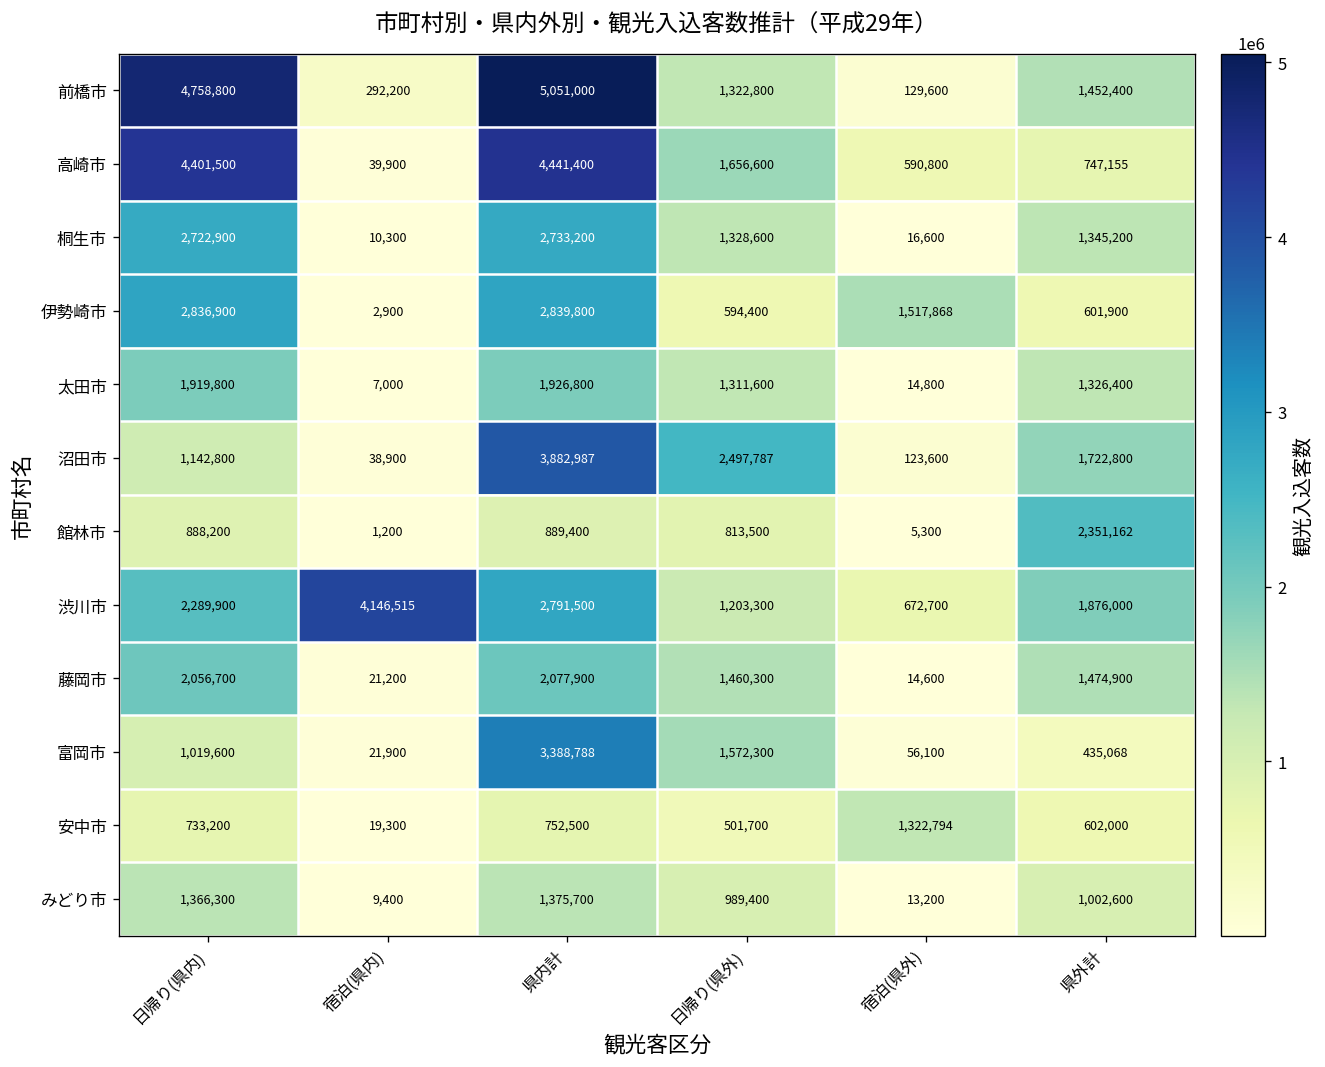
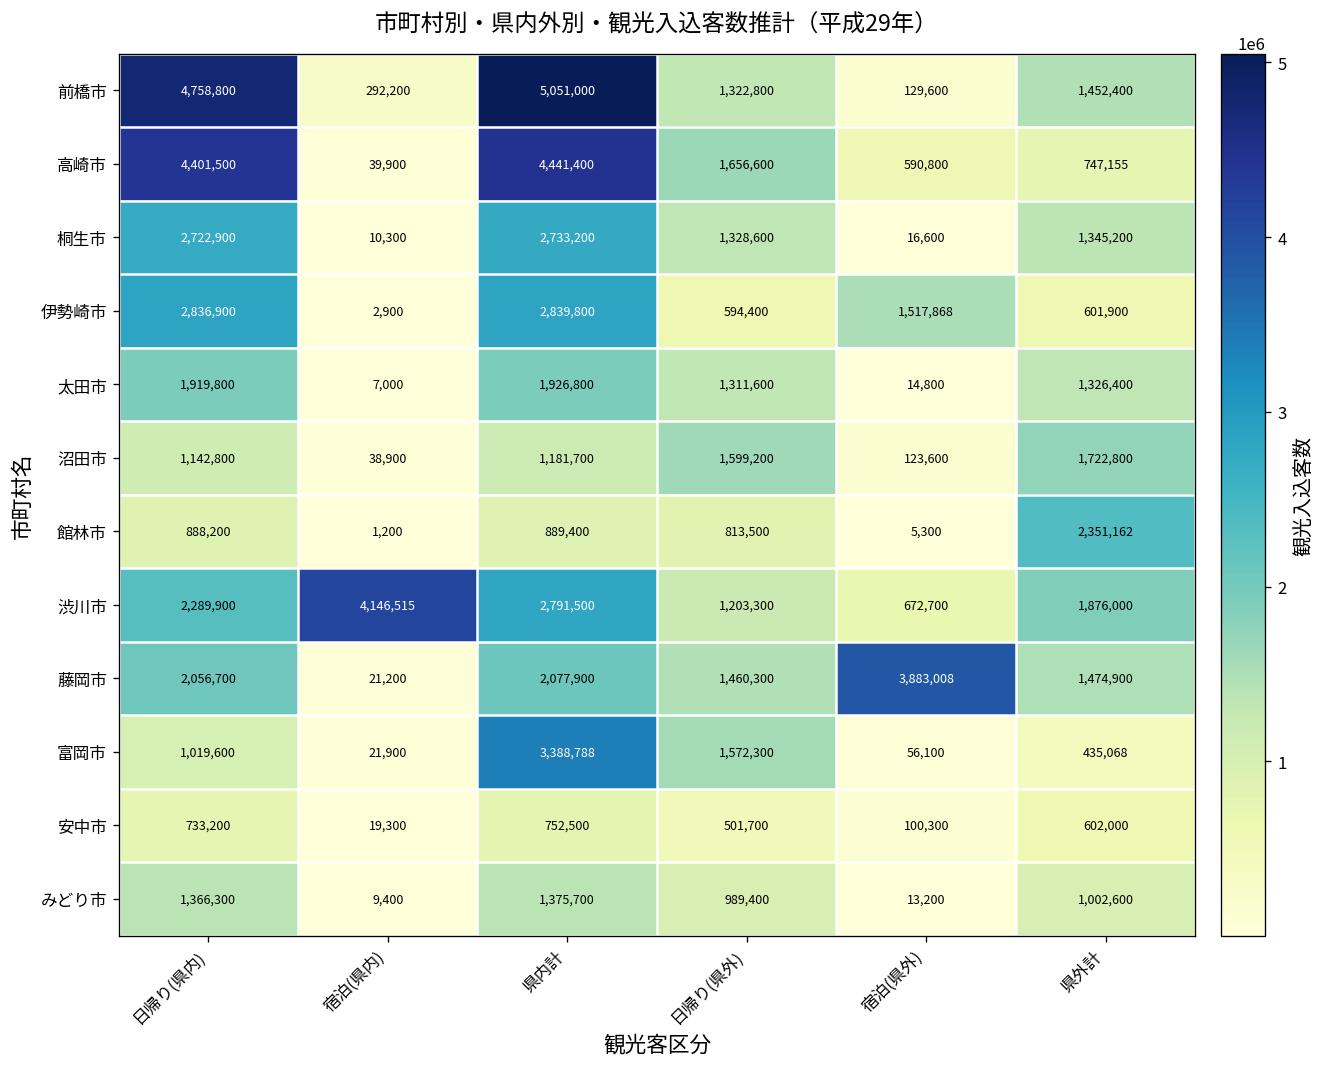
沼田市, 県内計: 3,882,987 -> 1,181,700
沼田市, 日帰り(県外): 2,497,787 -> 1,599,200
藤岡市, 宿泊(県外): 14,600 -> 3,883,008
安中市, 宿泊(県外): 1,322,794 -> 100,300
